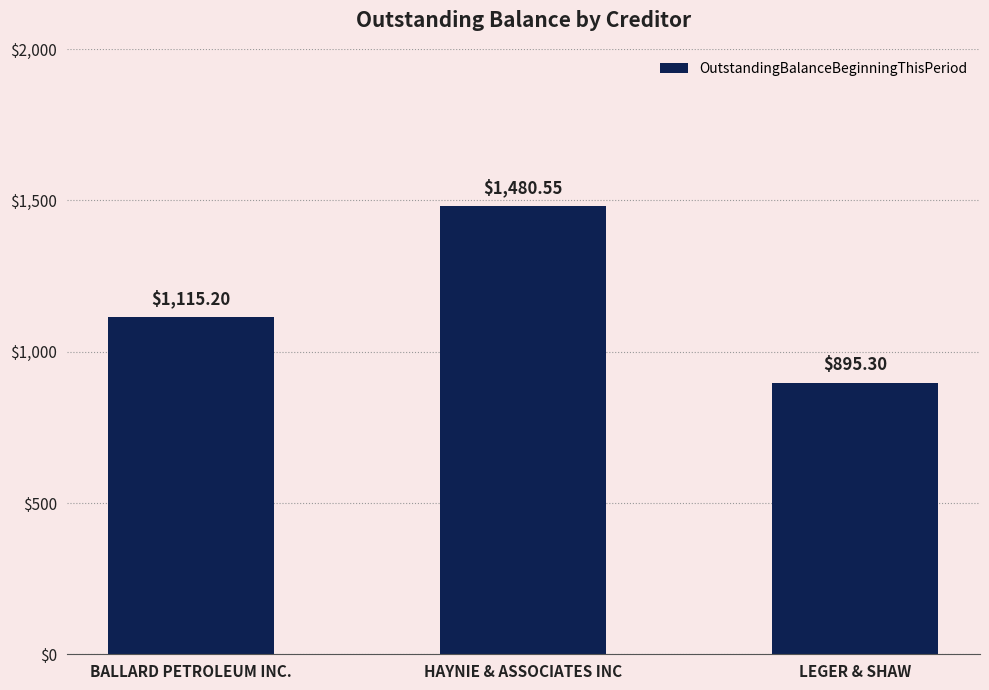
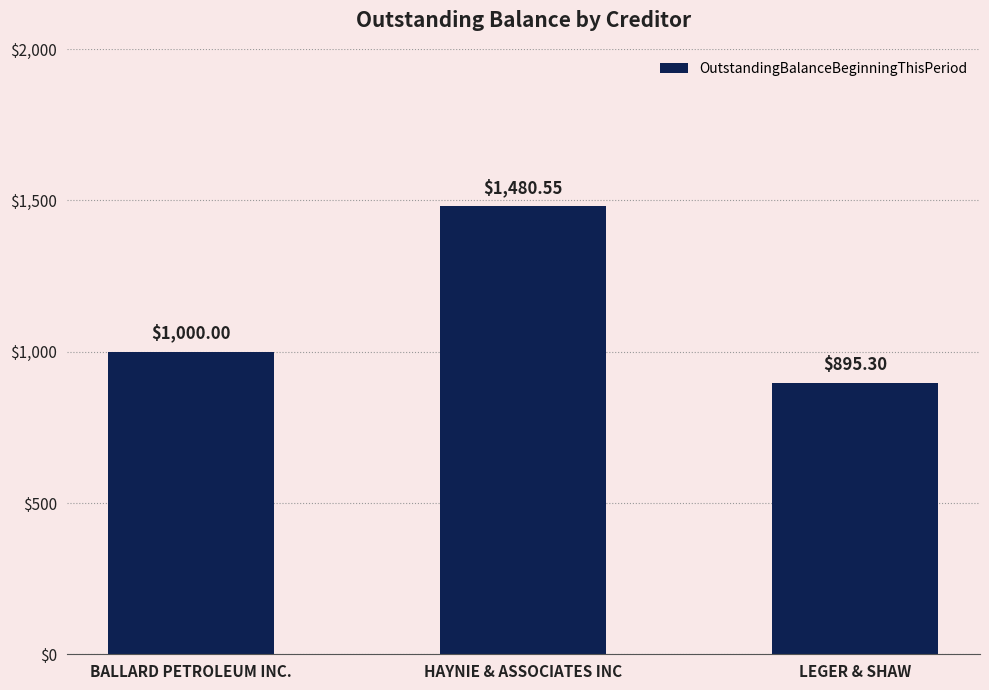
BALLARD PETROLEUM INC.: $1,115.20 -> $1,000.00
